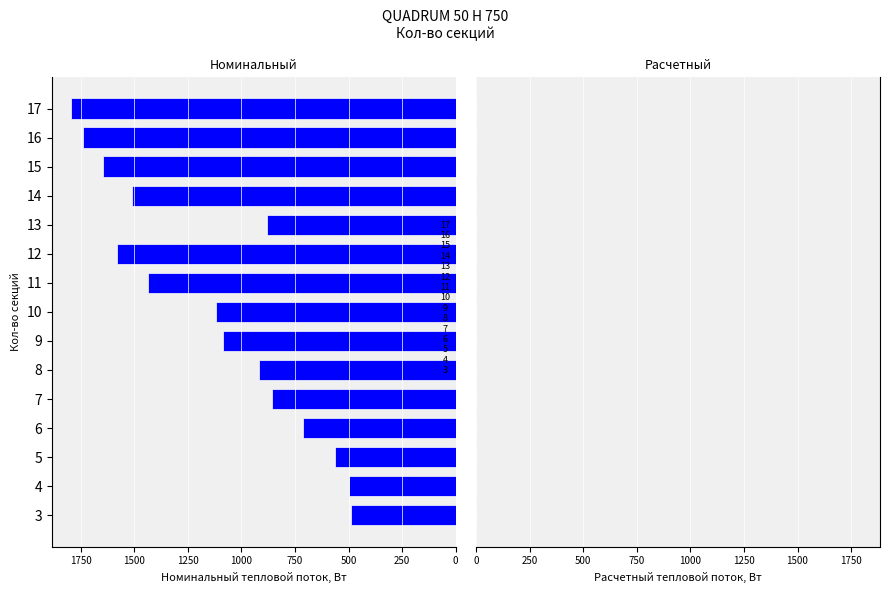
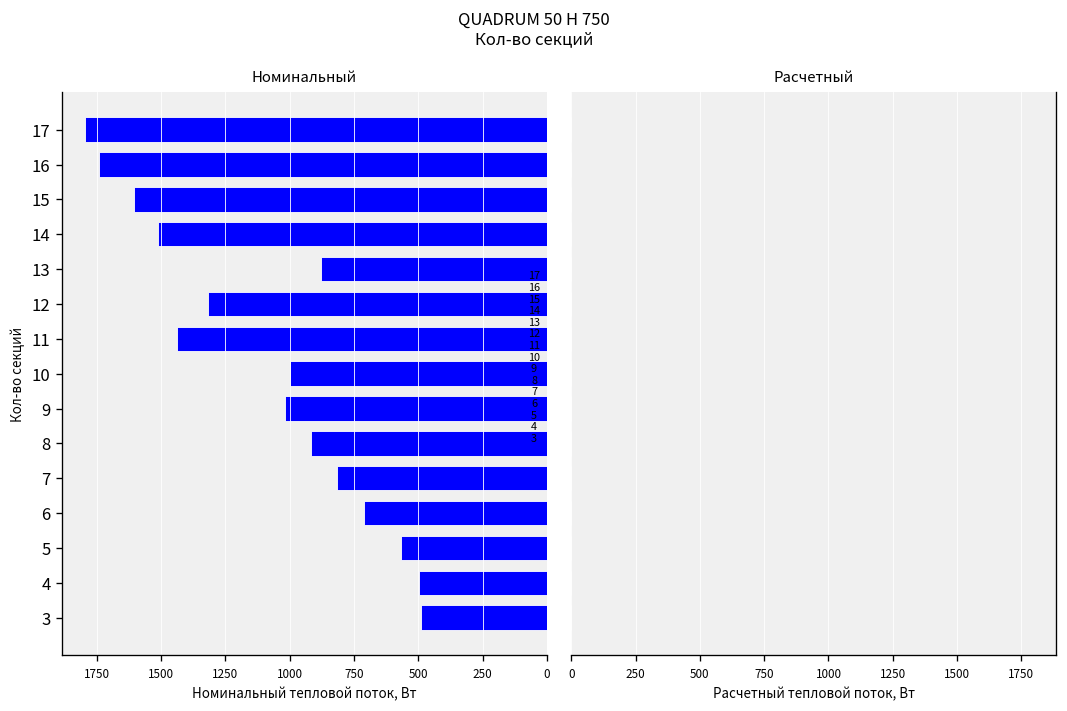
Номинальный, 15: 1650 -> 1610
Номинальный, 12: 1580 -> 1320
Номинальный, 10: 1120 -> 1000
Номинальный, 9: 1090 -> 1020
Номинальный, 7: 860 -> 820
